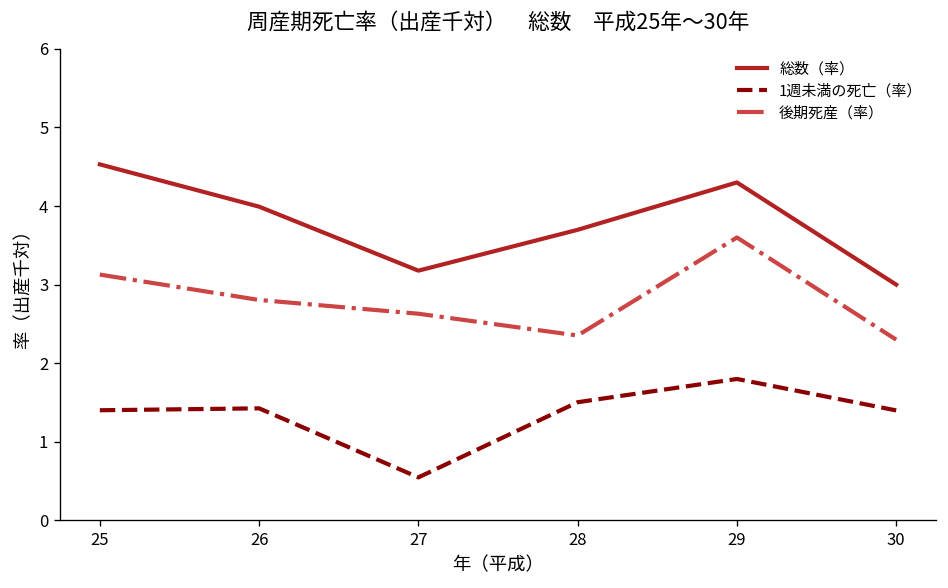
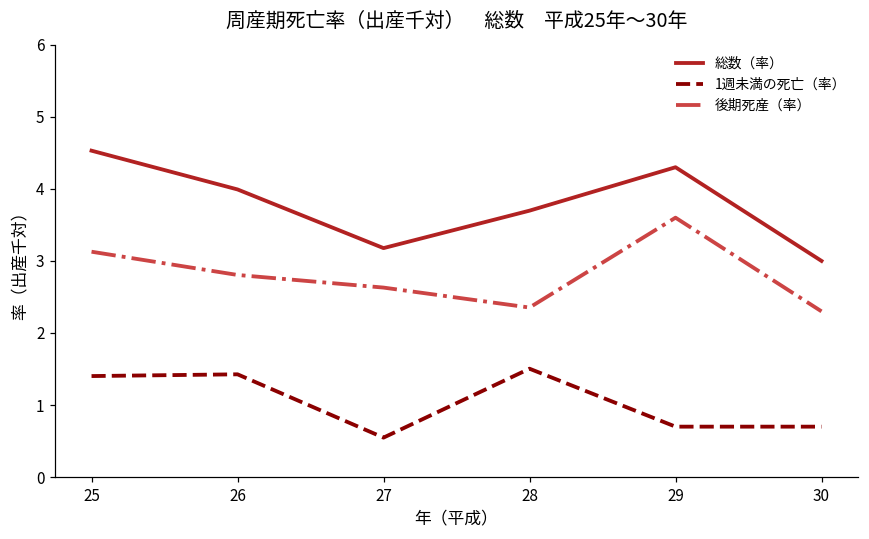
1週未満の死亡（率）, 29: 1.8 -> 0.7
1週未満の死亡（率）, 30: 1.4 -> 0.7
